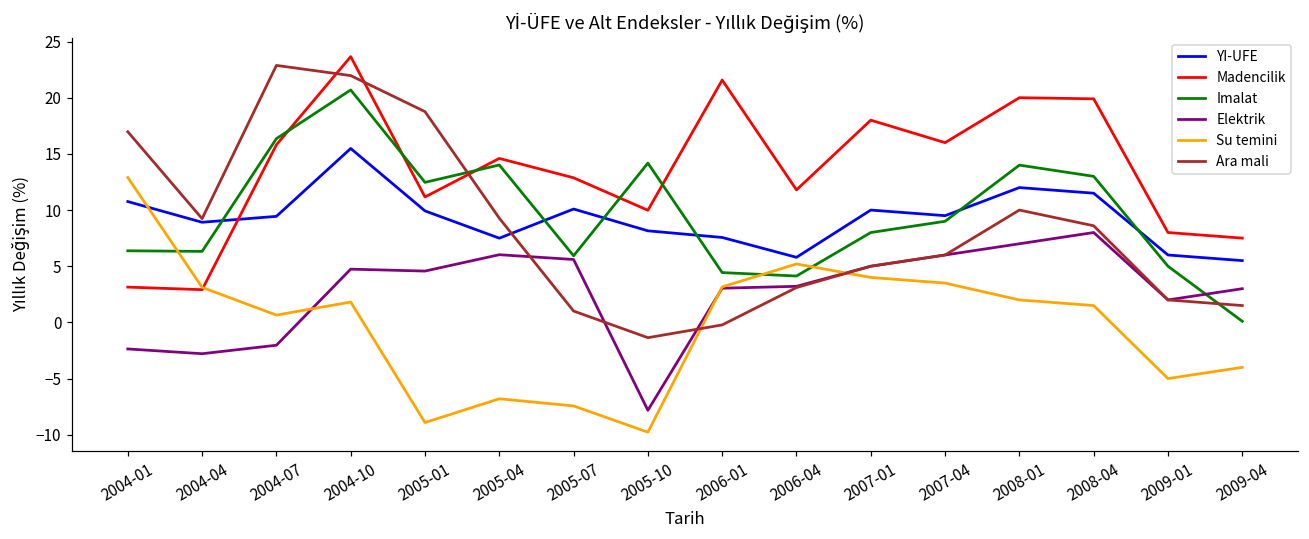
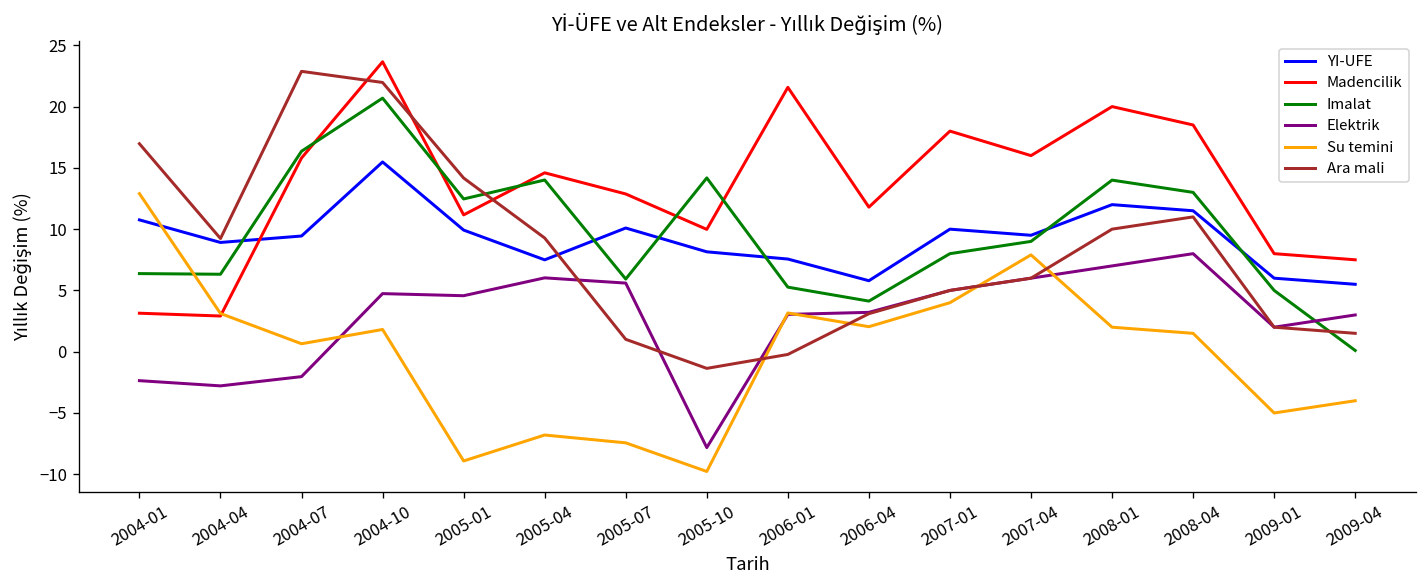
Ara mali, 2005-01: 18.8 -> 14.2
Imalat, 2006-01: 4.4 -> 5.3
Su temini, 2006-04: 5.2 -> 2.0
Su temini, 2007-04: 3.5 -> 7.9
Madencilik, 2008-04: 19.9 -> 18.5
Ara mali, 2008-04: 8.6 -> 11.0
